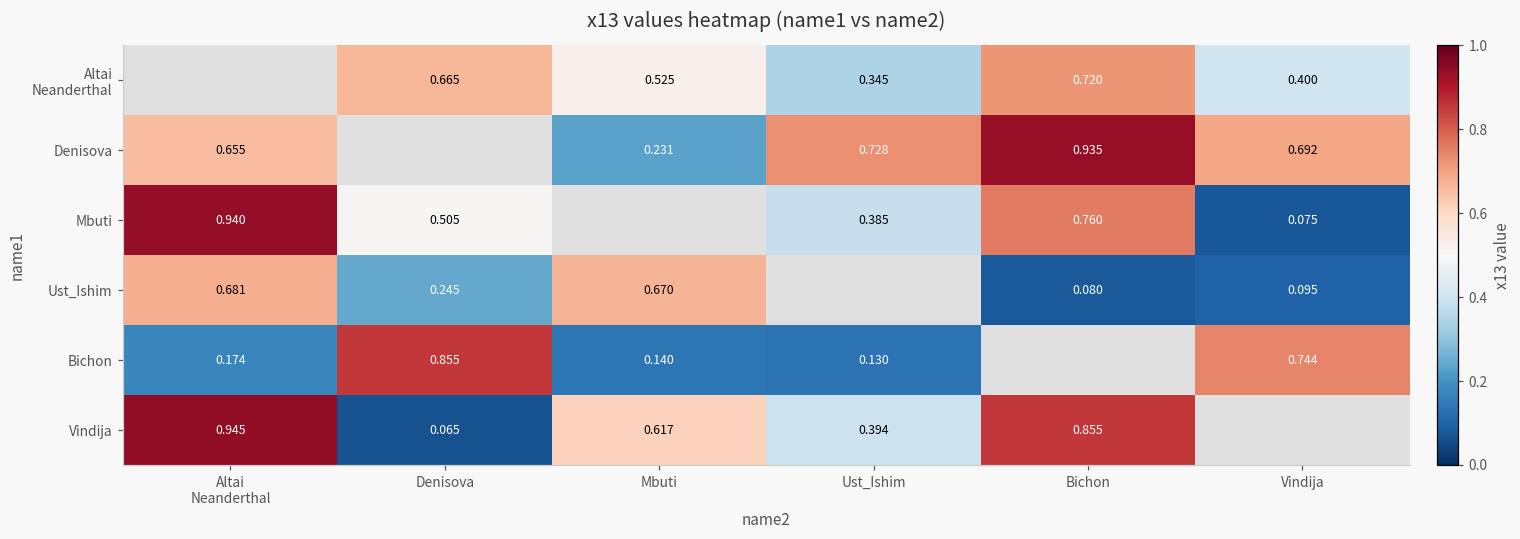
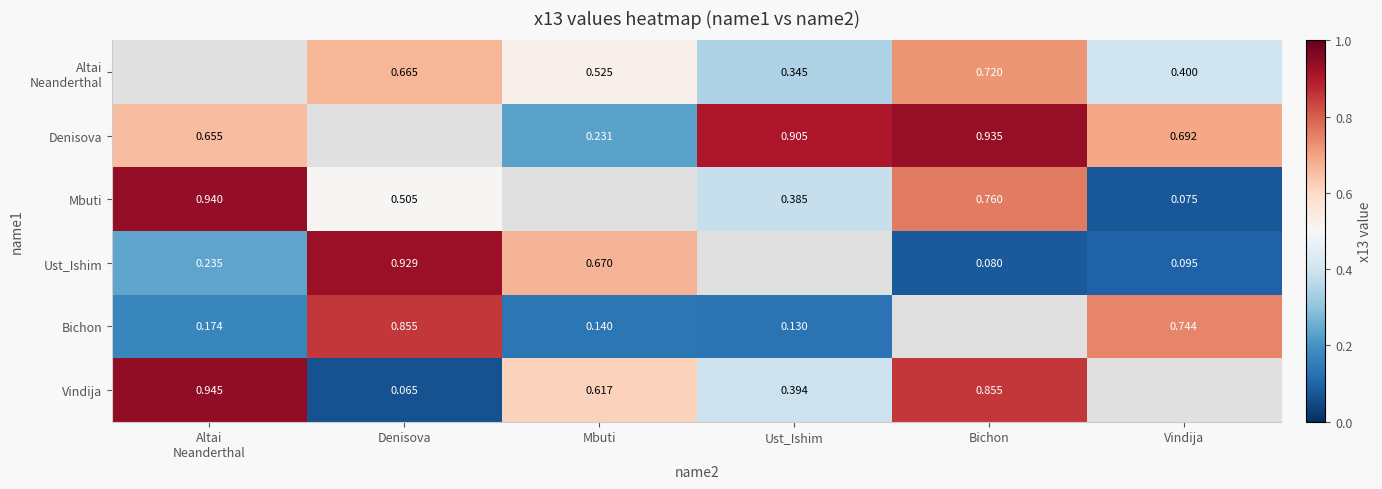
Denisova, Ust_Ishim: 0.728 -> 0.905
Ust_Ishim, Altai Neanderthal: 0.681 -> 0.235
Ust_Ishim, Denisova: 0.245 -> 0.929
